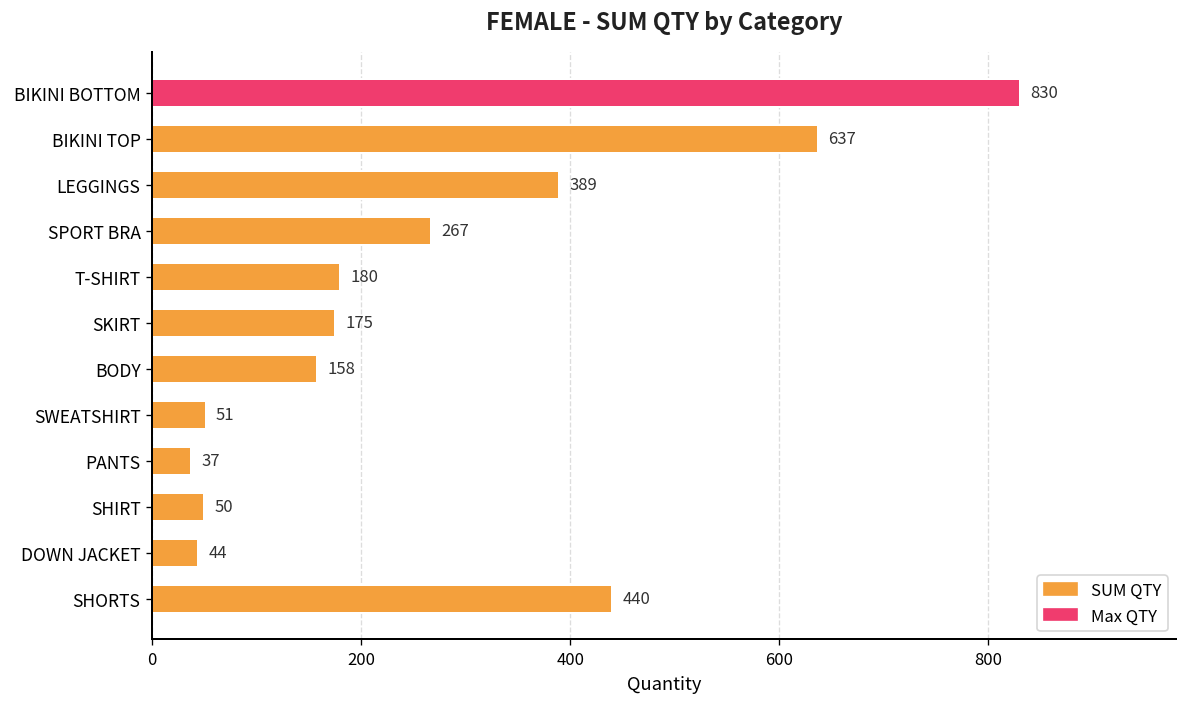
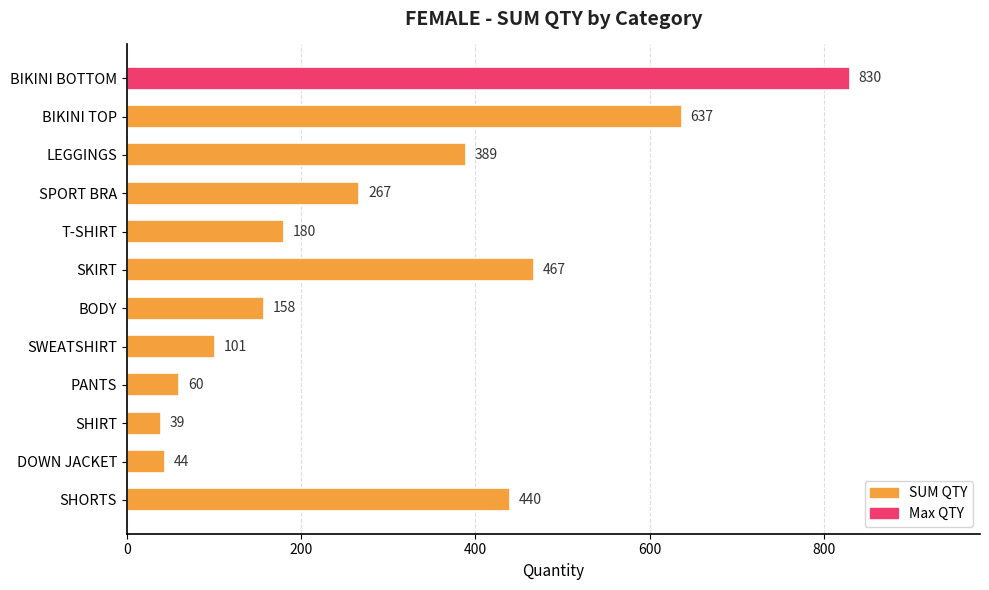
SKIRT: 175 -> 467
SWEATSHIRT: 51 -> 101
PANTS: 37 -> 60
SHIRT: 50 -> 39
